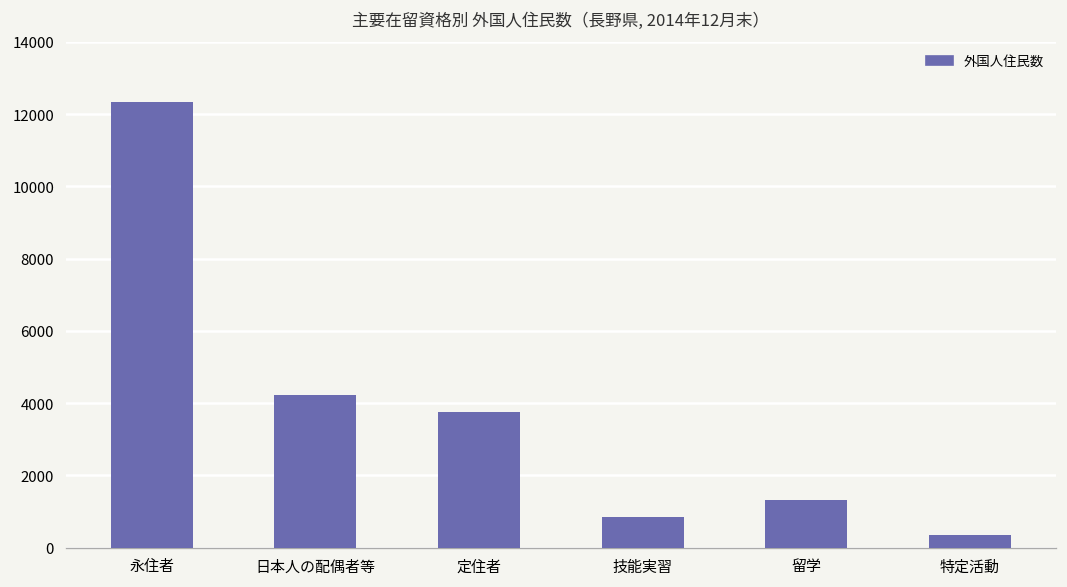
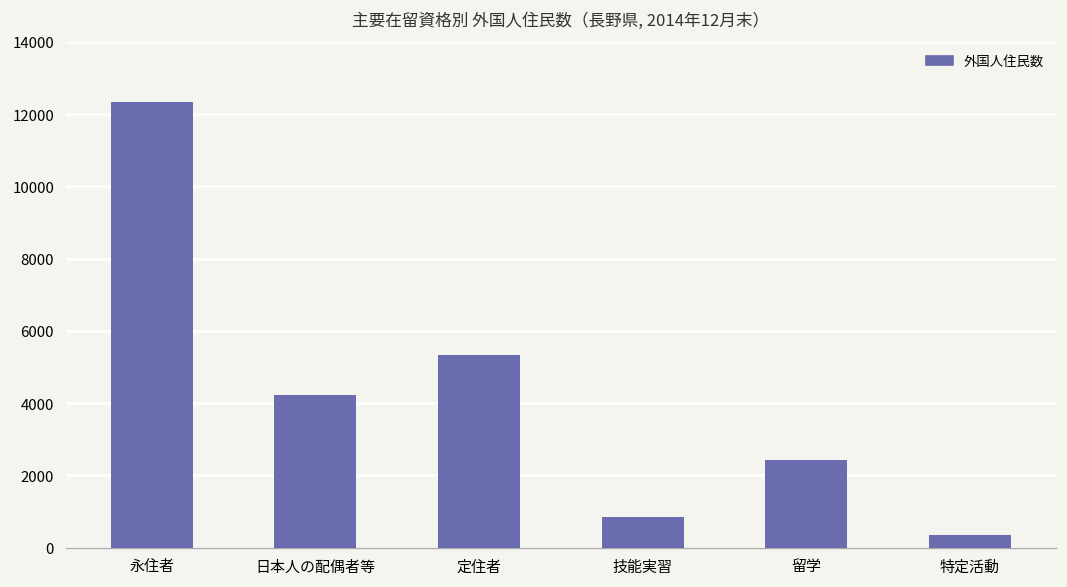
定住者: 3800 -> 5300
留学: 1300 -> 2400
